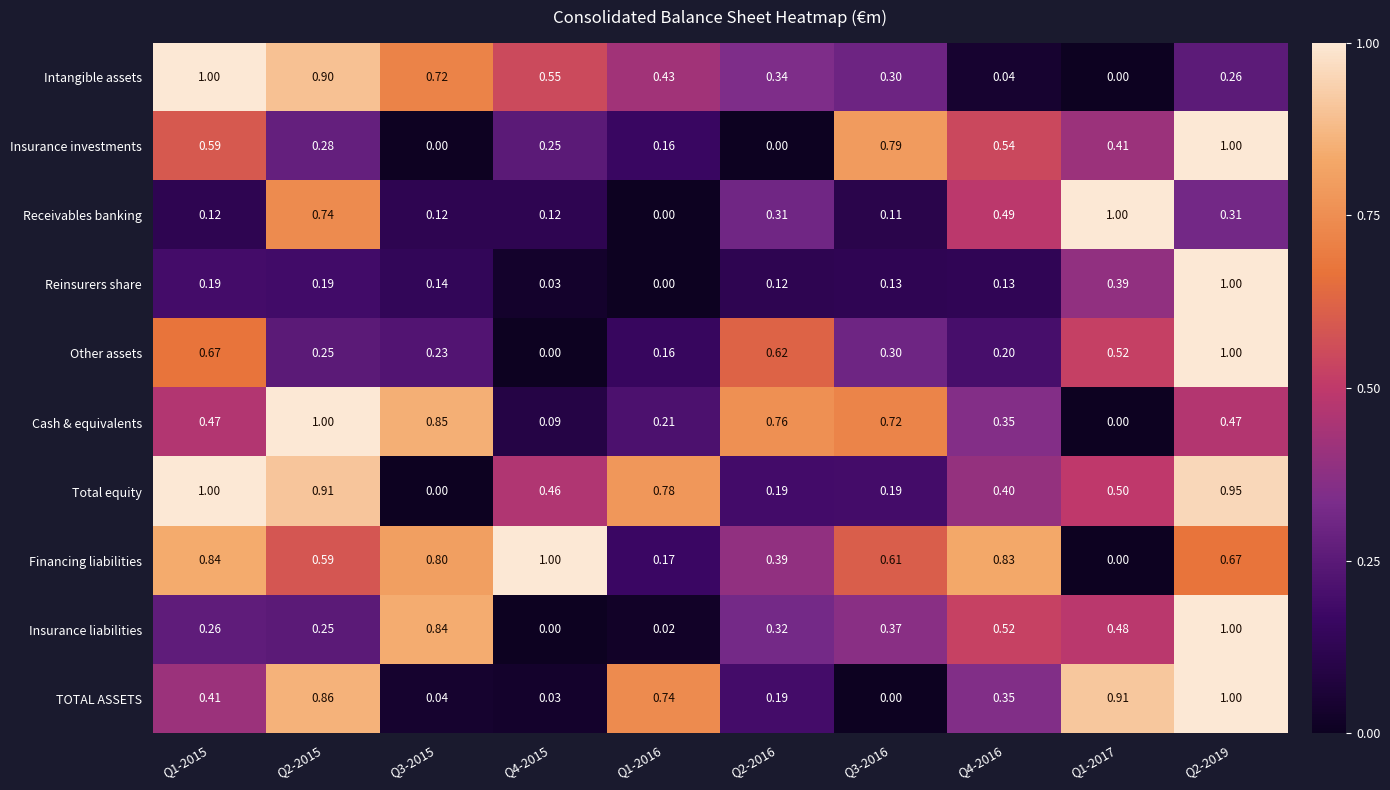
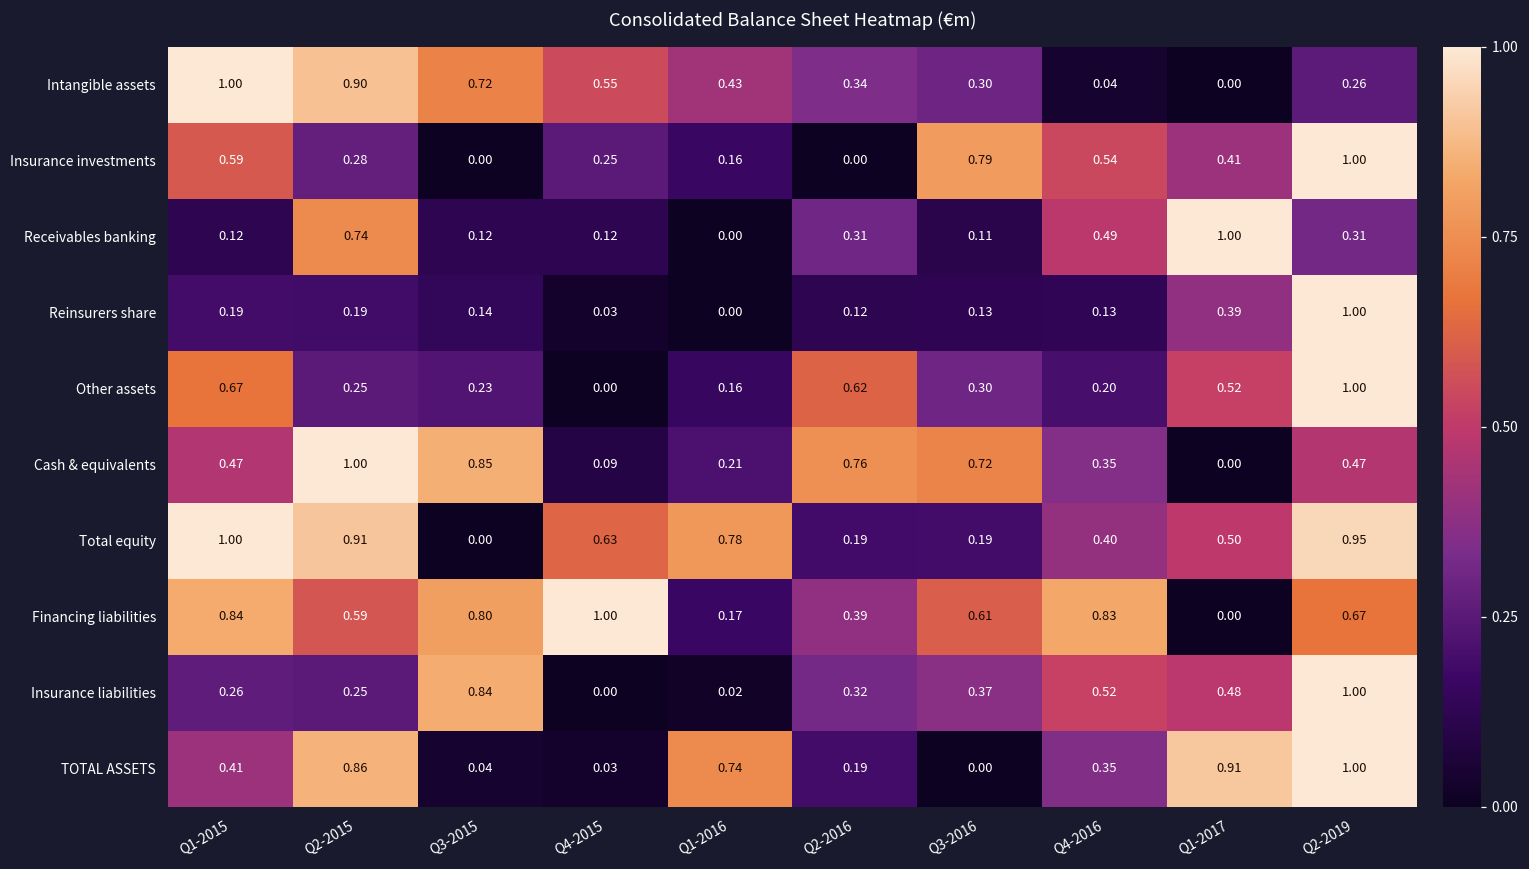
Total equity, Q4-2015: 0.46 -> 0.63
